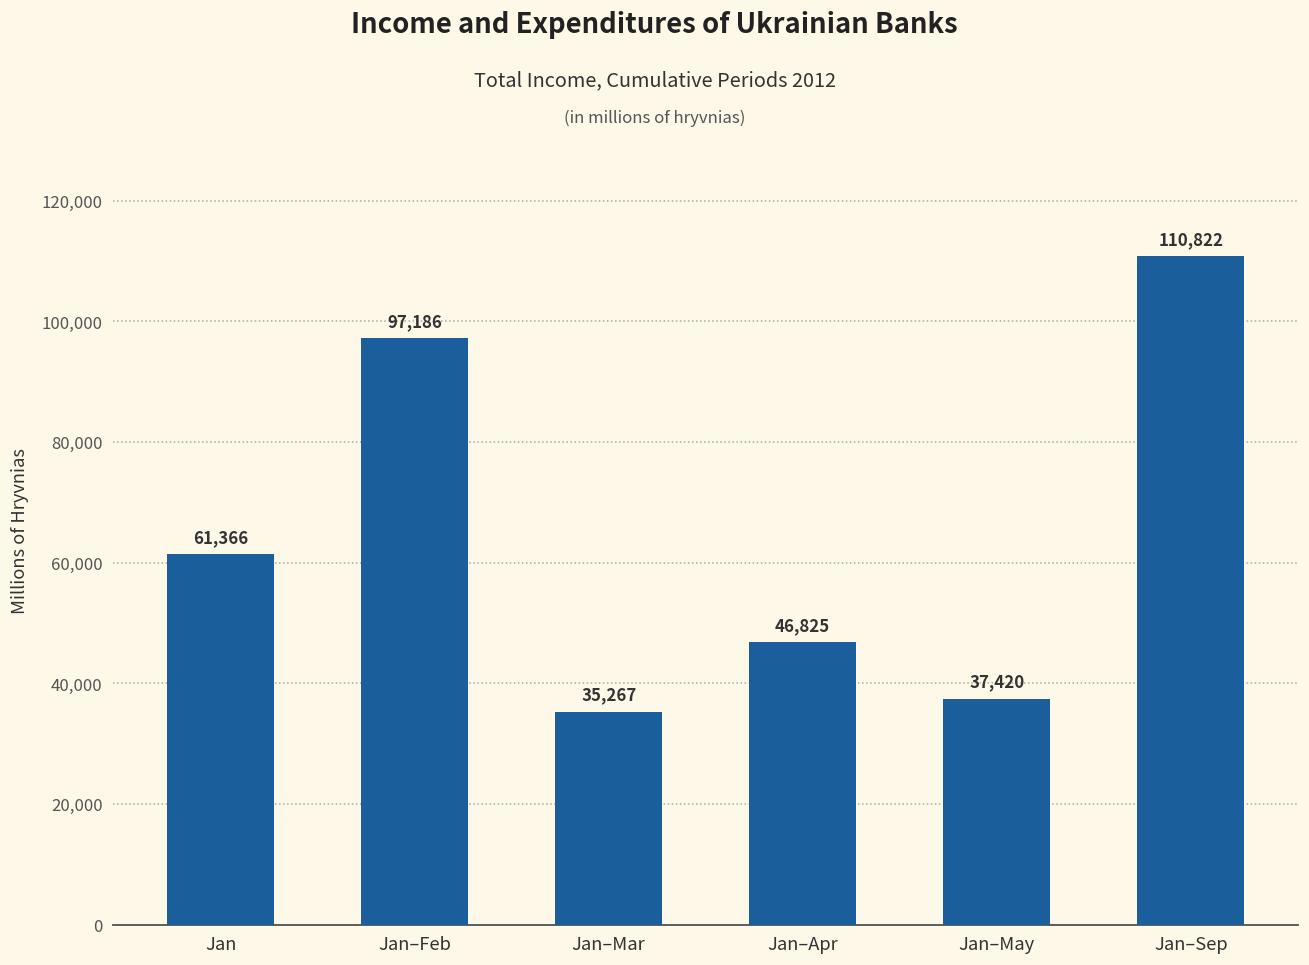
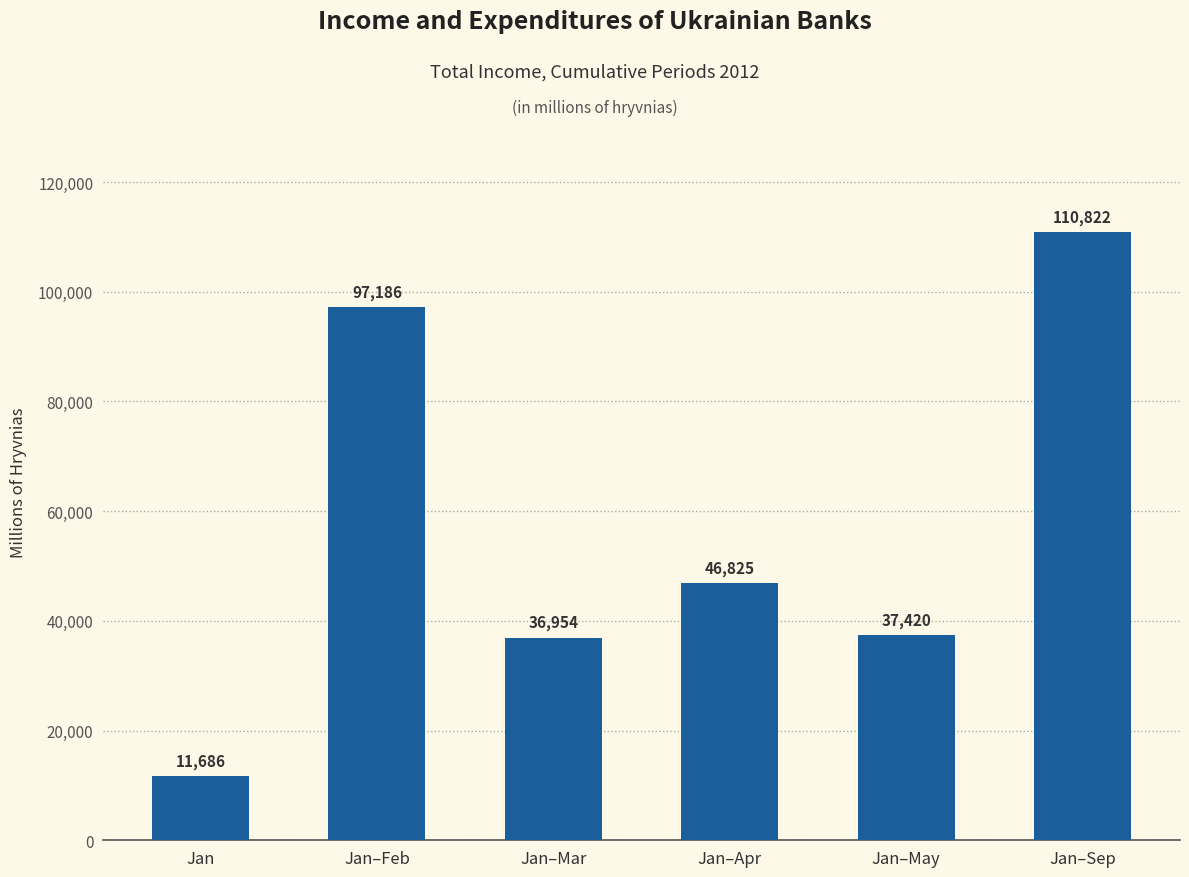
Jan: 61,366 -> 11,686
Jan–Mar: 35,267 -> 36,954
